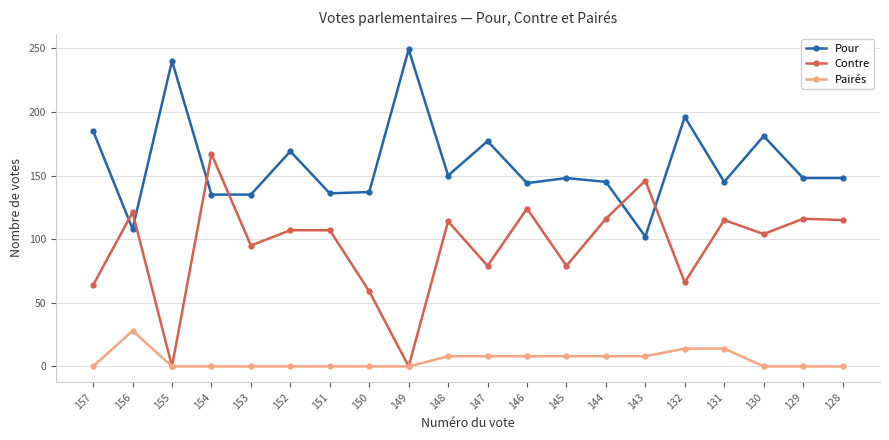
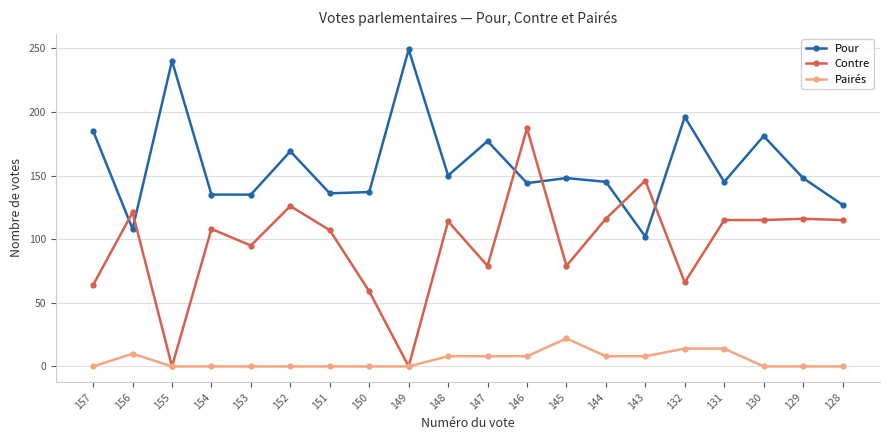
Pairés, 156: 28 -> 10
Contre, 154: 167 -> 108
Contre, 152: 107 -> 126
Contre, 146: 124 -> 187
Pairés, 145: 8 -> 22
Contre, 130: 104 -> 115
Pour, 128: 148 -> 127
